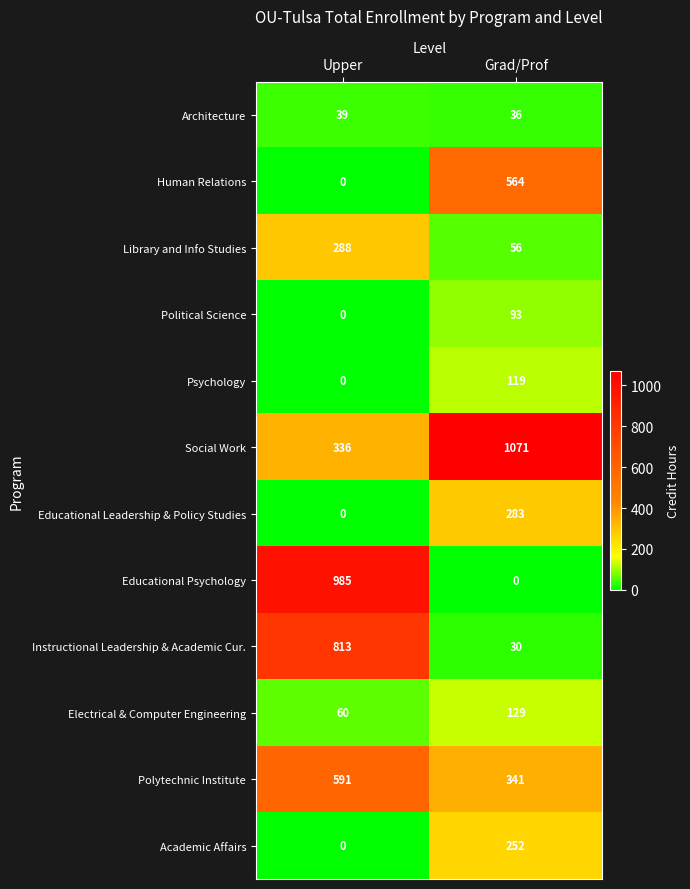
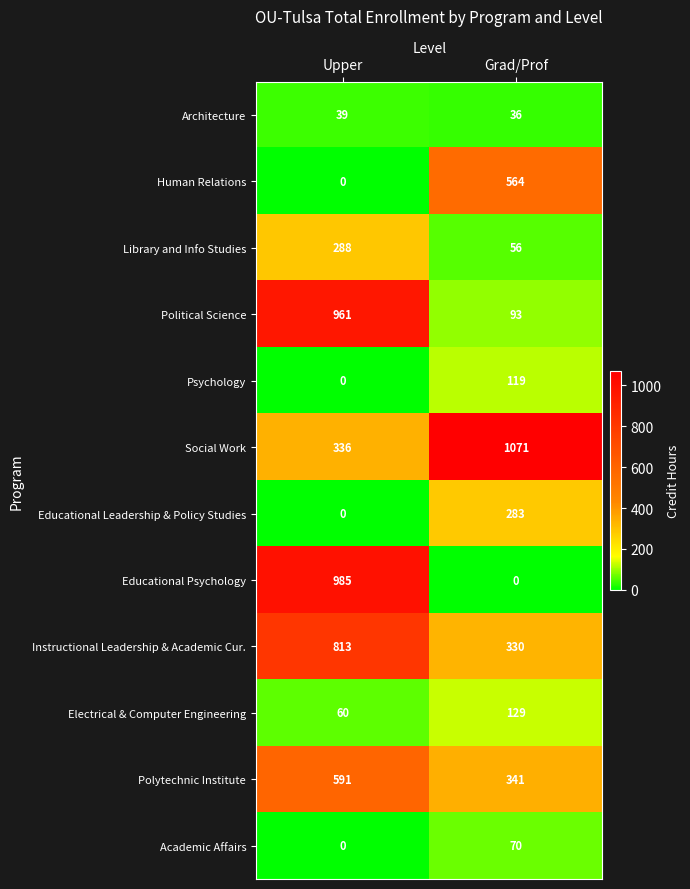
Political Science, Upper: 0 -> 961
Instructional Leadership & Academic Cur., Grad/Prof: 30 -> 330
Academic Affairs, Grad/Prof: 252 -> 70
